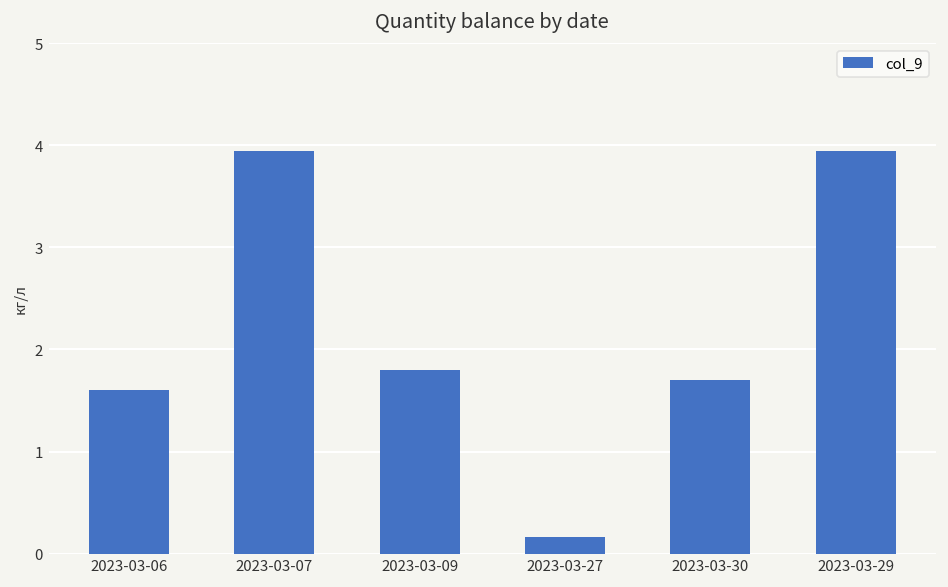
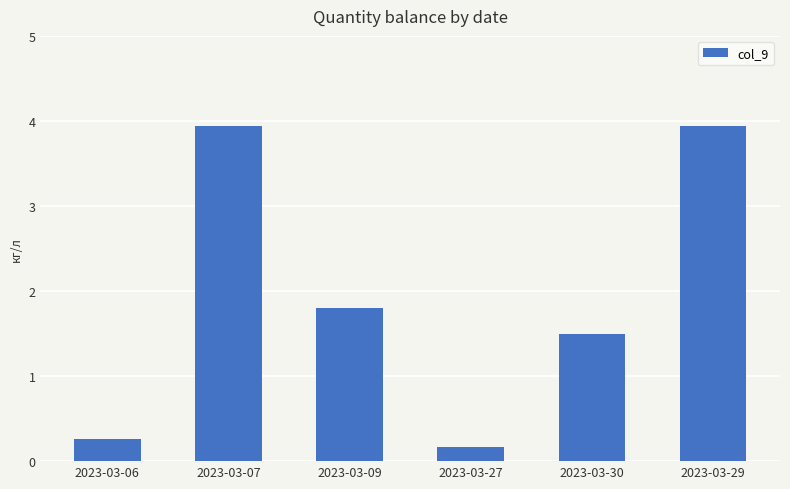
2023-03-06: 1.6 -> 0.3
2023-03-30: 1.7 -> 1.5
